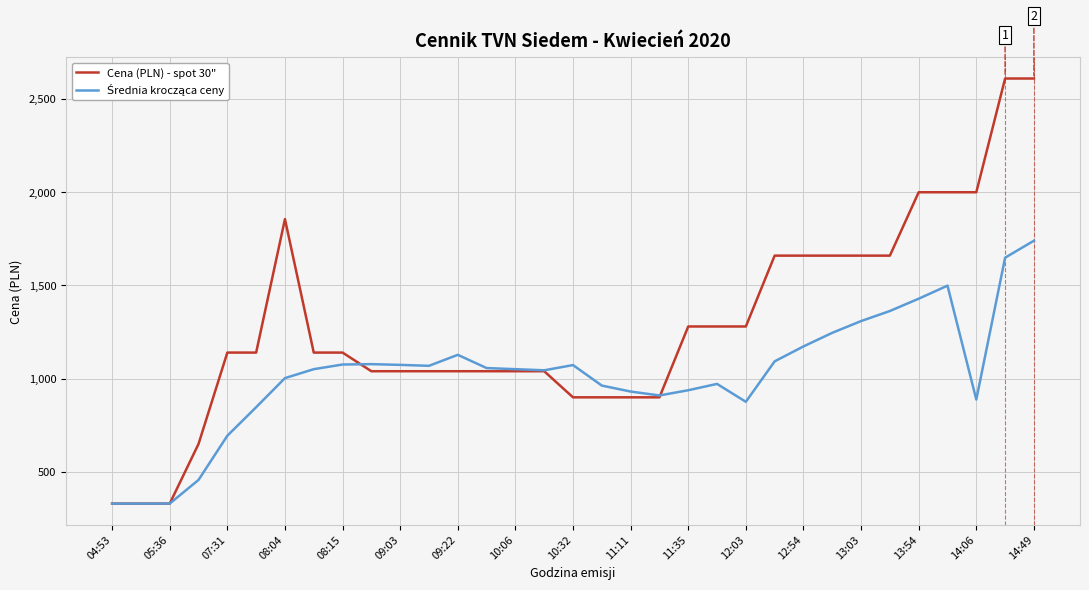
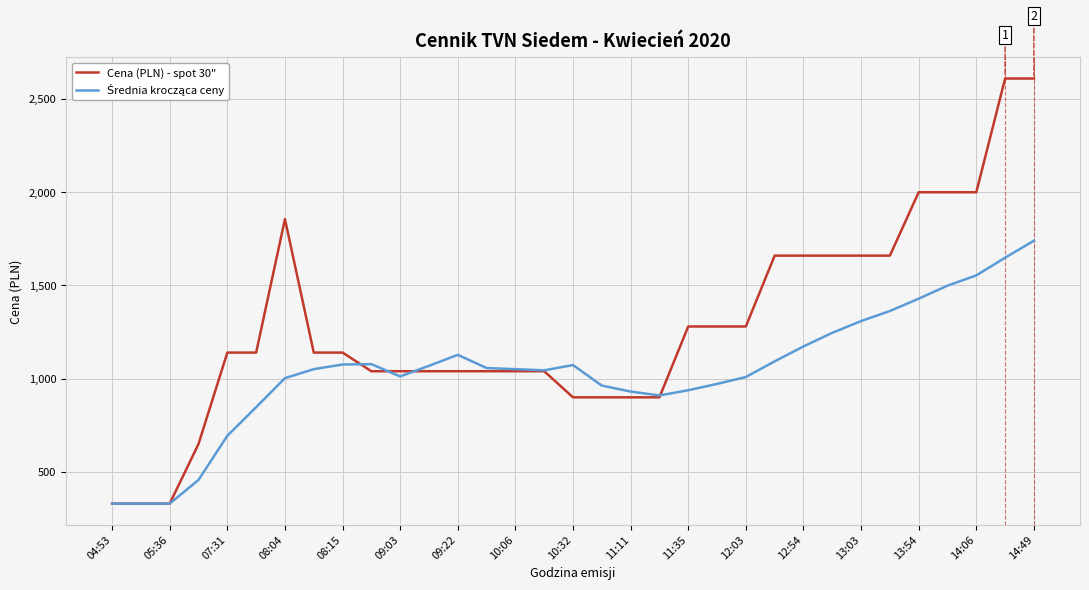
Średnia krocząca ceny, 09:03: 1,070 -> 1,010
Średnia krocząca ceny, 12:03: 880 -> 1,010
Średnia krocząca ceny, 14:06: 890 -> 1,550
